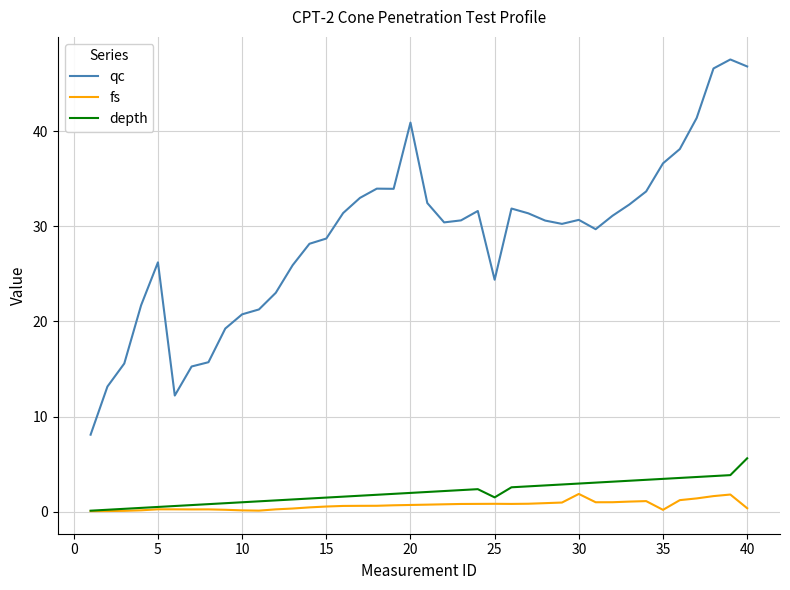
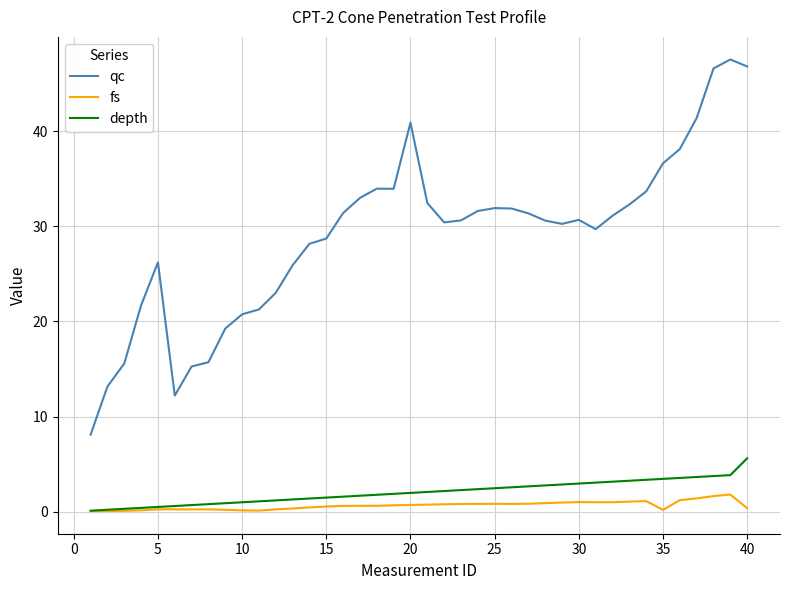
qc, 25: 24 -> 32
depth, 25: 1 -> 2
fs, 30: 2 -> 1
